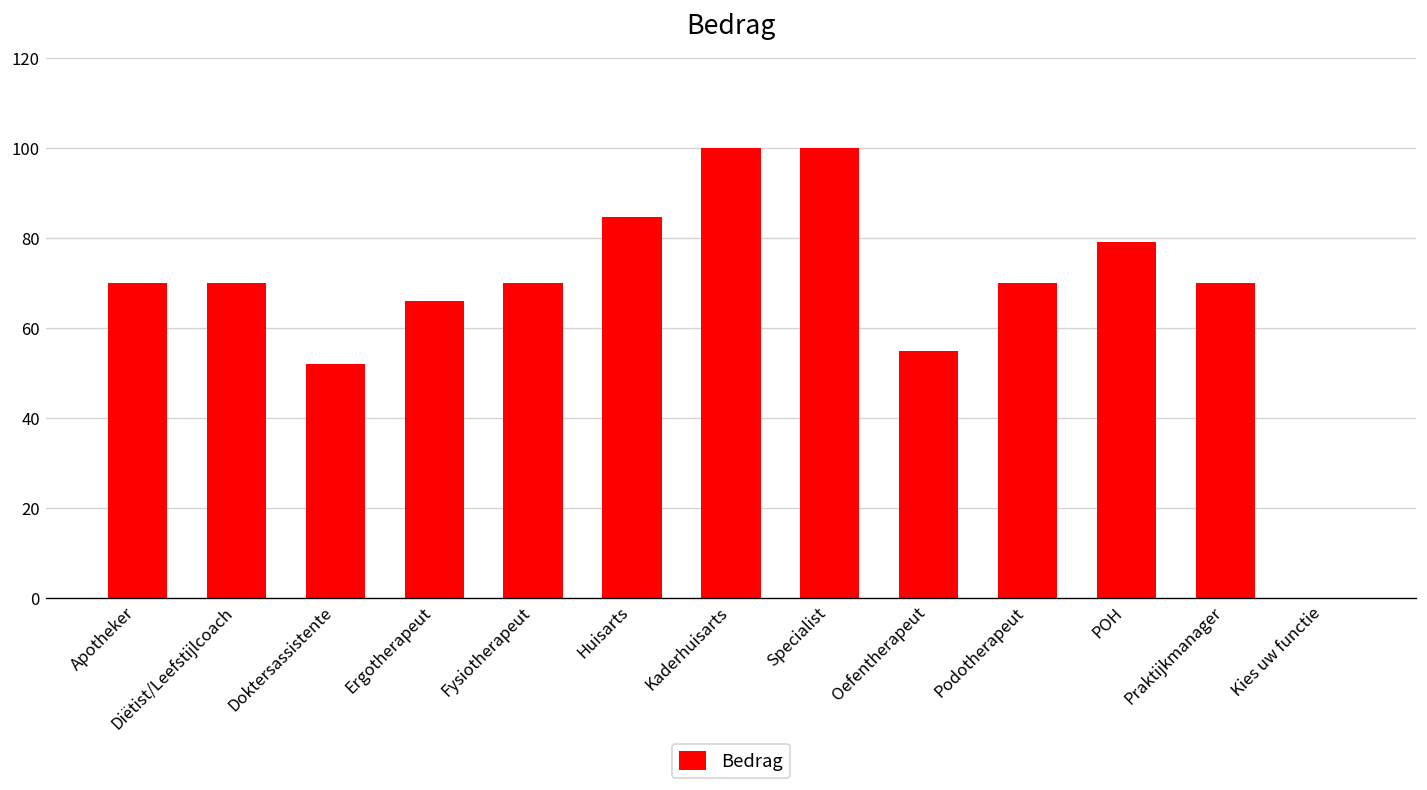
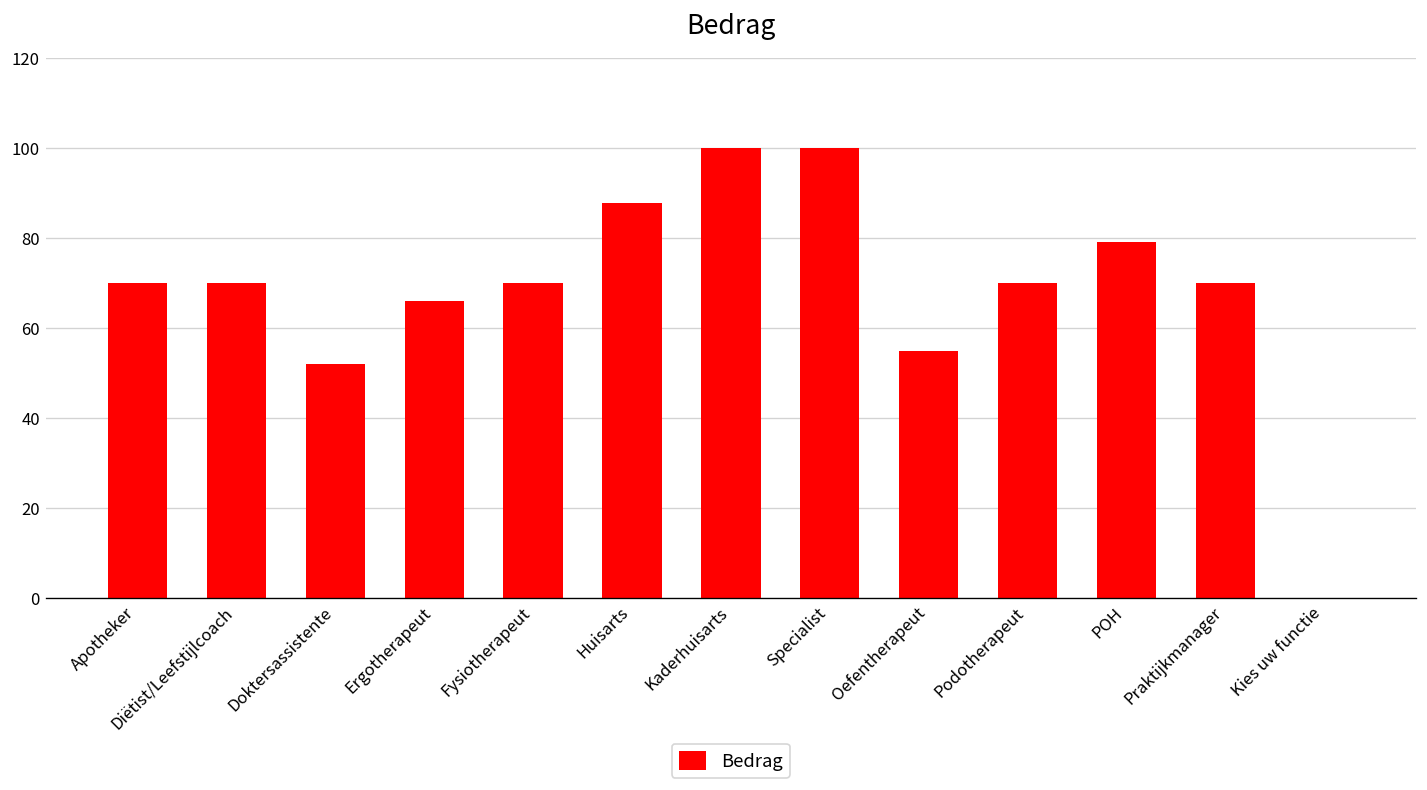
Huisarts: 85 -> 88
